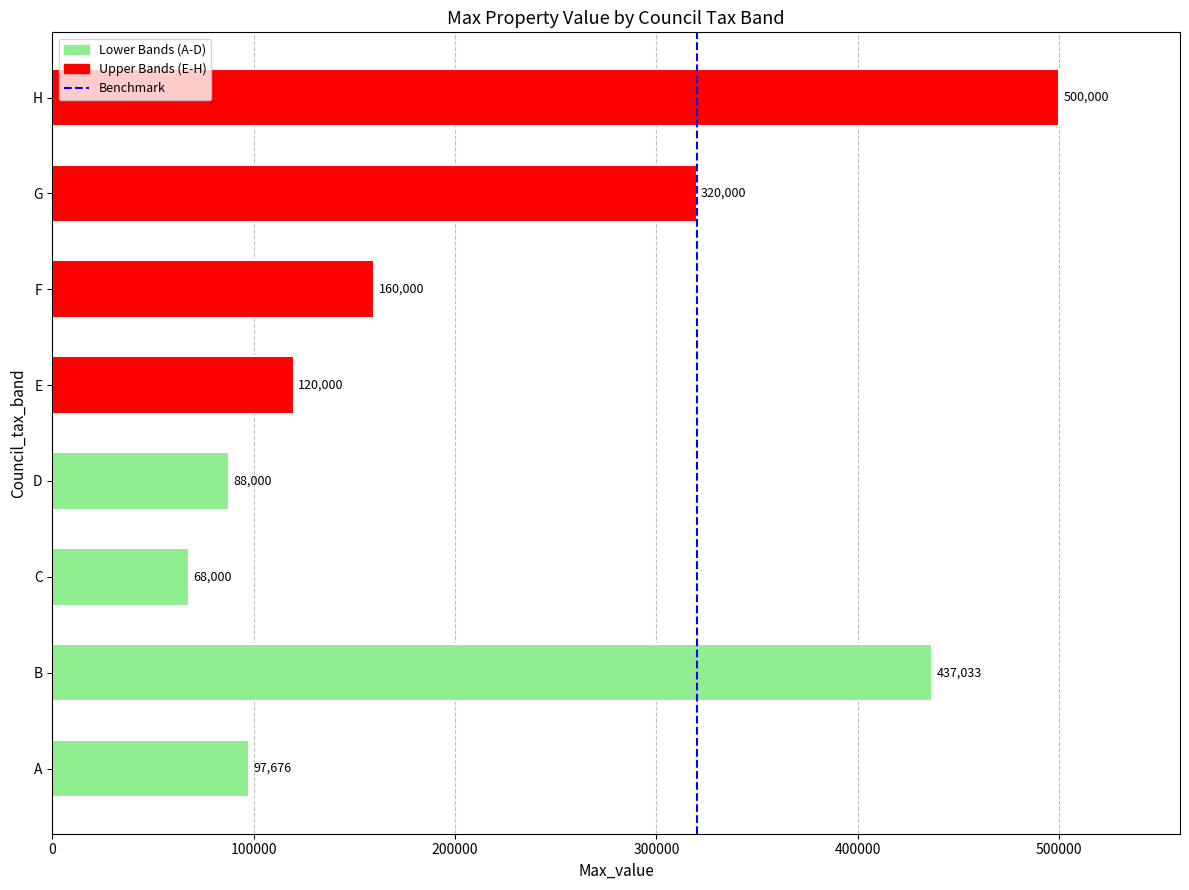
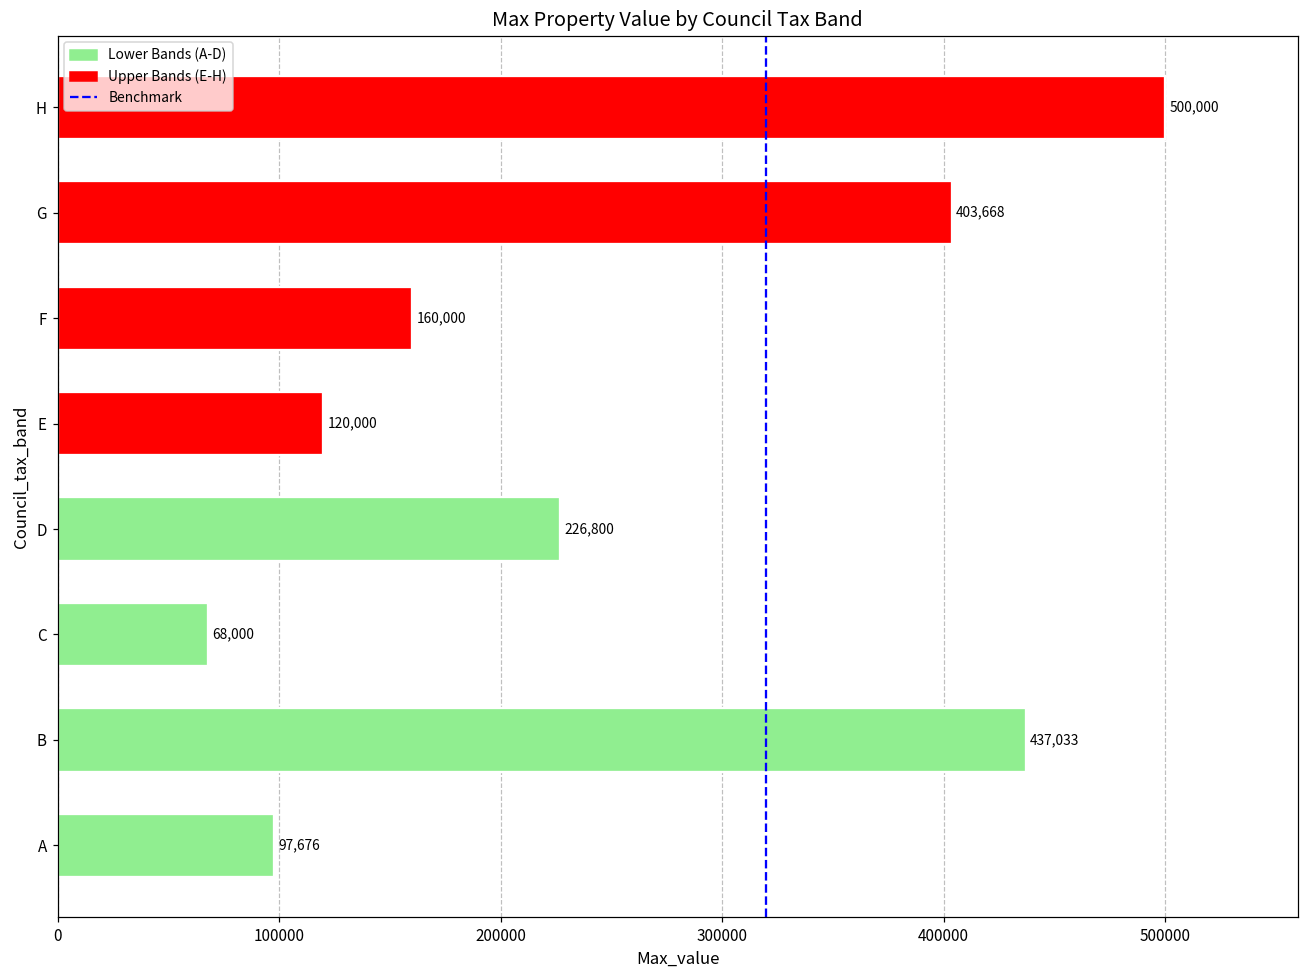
G: 320,000 -> 403,668
D: 88,000 -> 226,800
